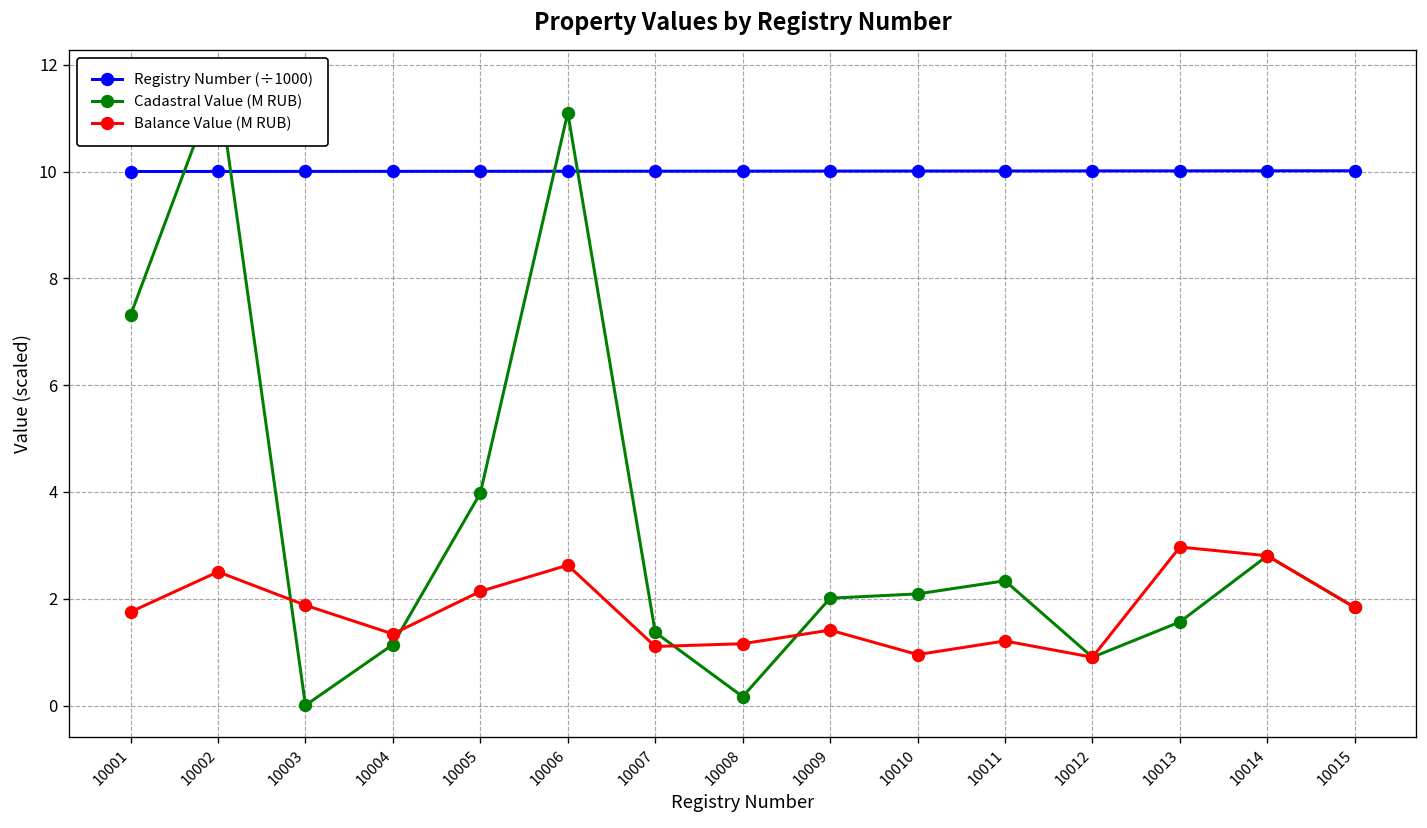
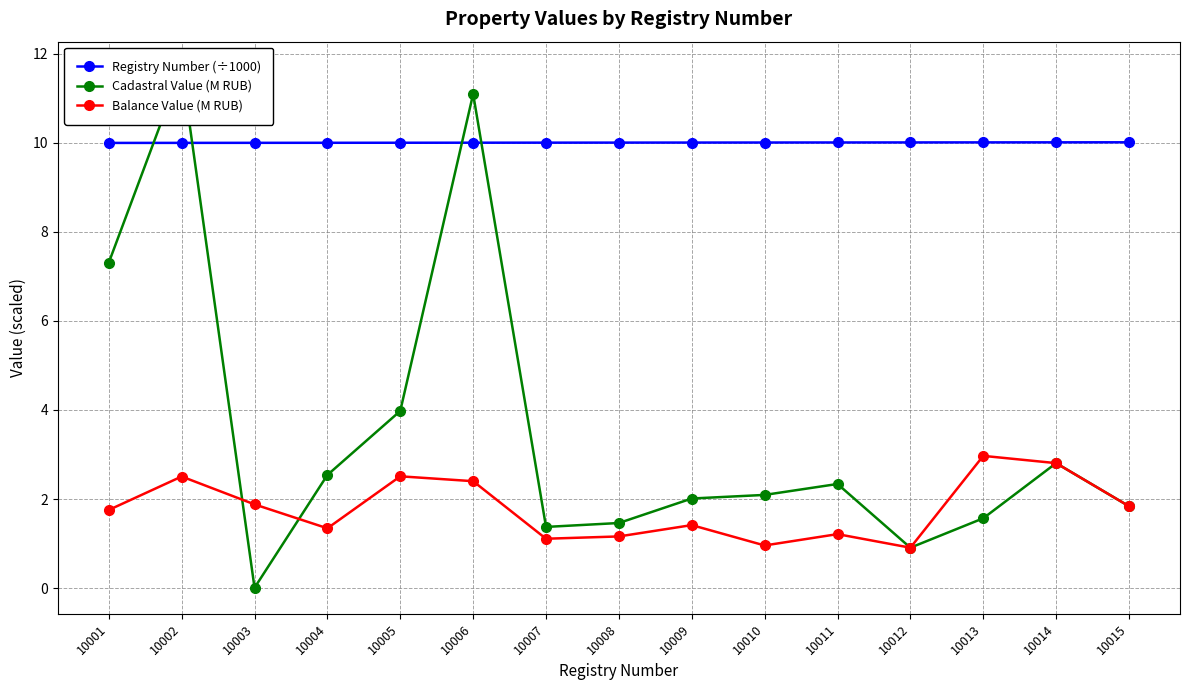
Cadastral Value (M RUB), 10004: 1.1 -> 2.5
Balance Value (M RUB), 10005: 2.1 -> 2.5
Balance Value (M RUB), 10006: 2.6 -> 2.4
Cadastral Value (M RUB), 10008: 0.2 -> 1.5
